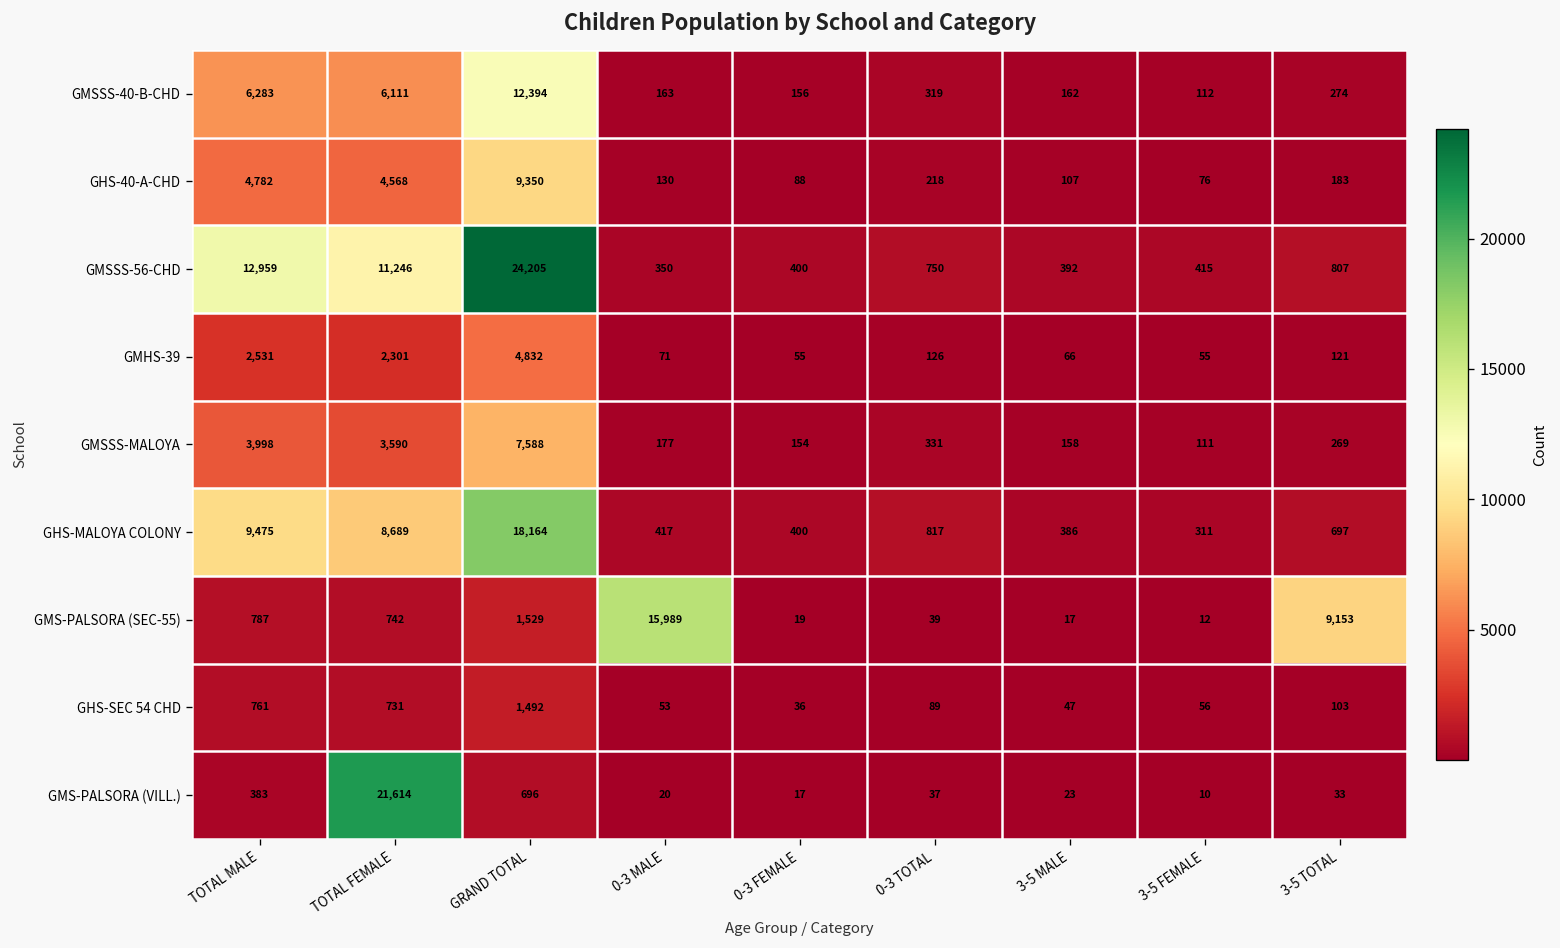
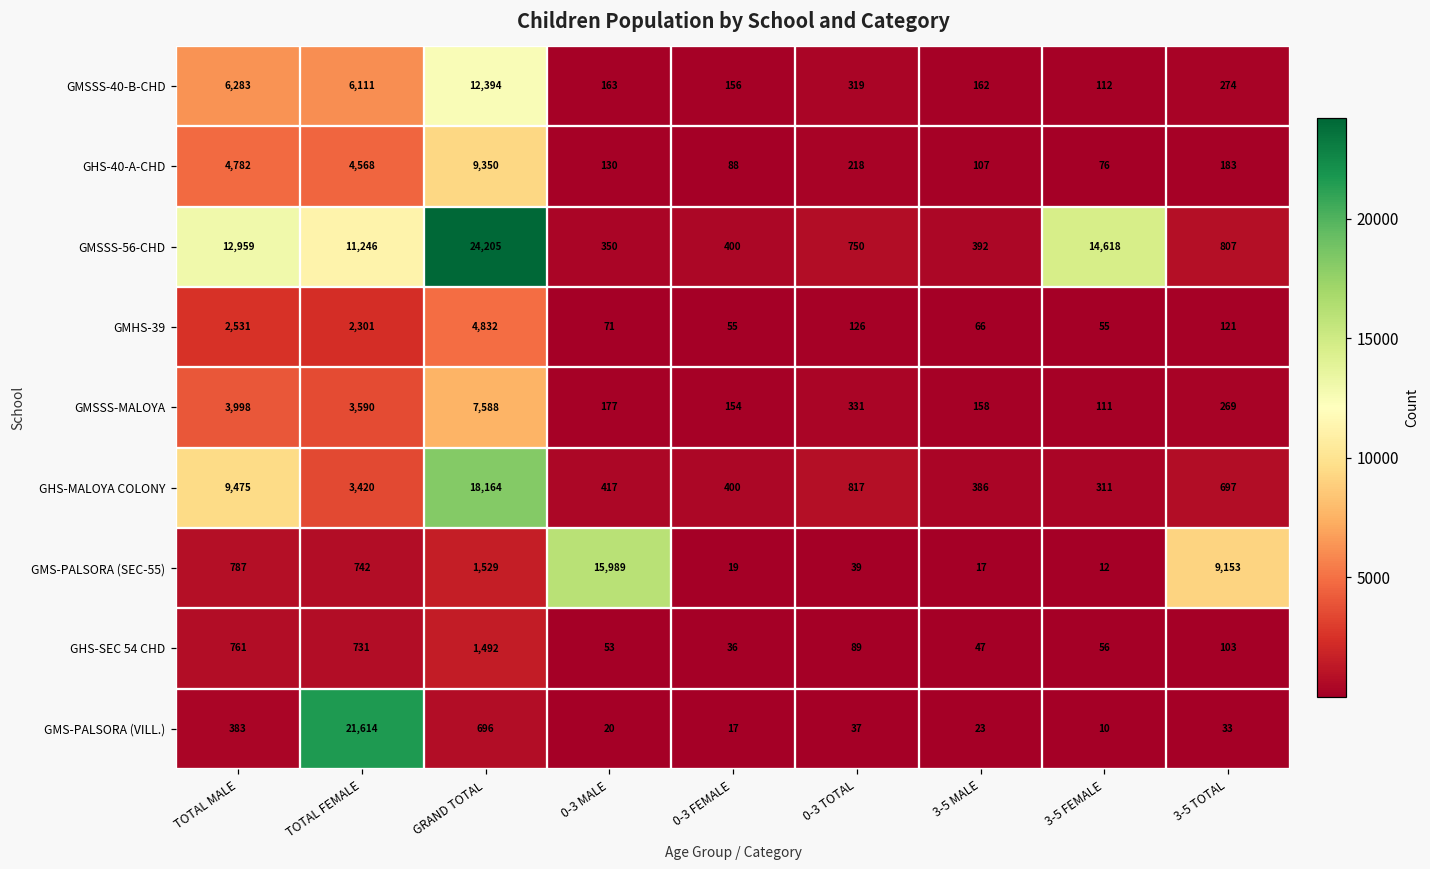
GMSSS-56-CHD, 3-5 FEMALE: 415 -> 14,618
GHS-MALOYA COLONY, TOTAL FEMALE: 8,689 -> 3,420
